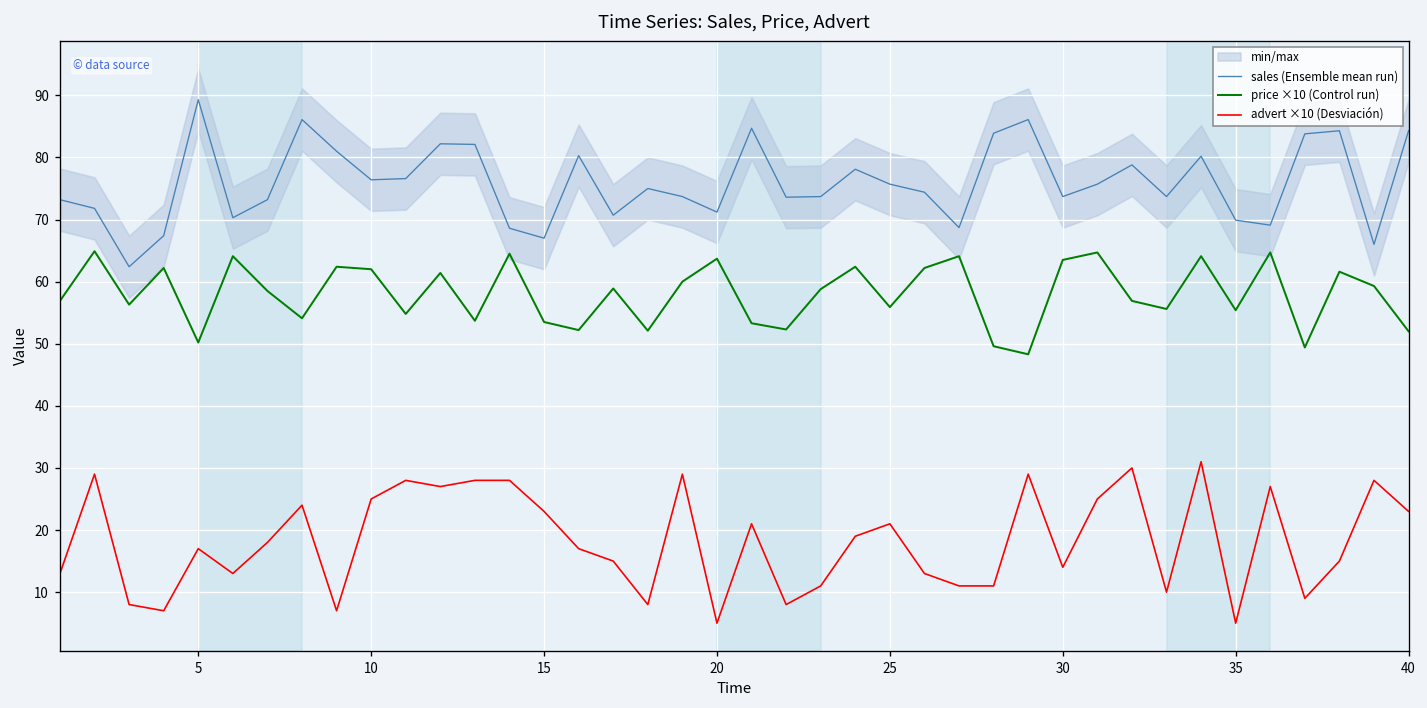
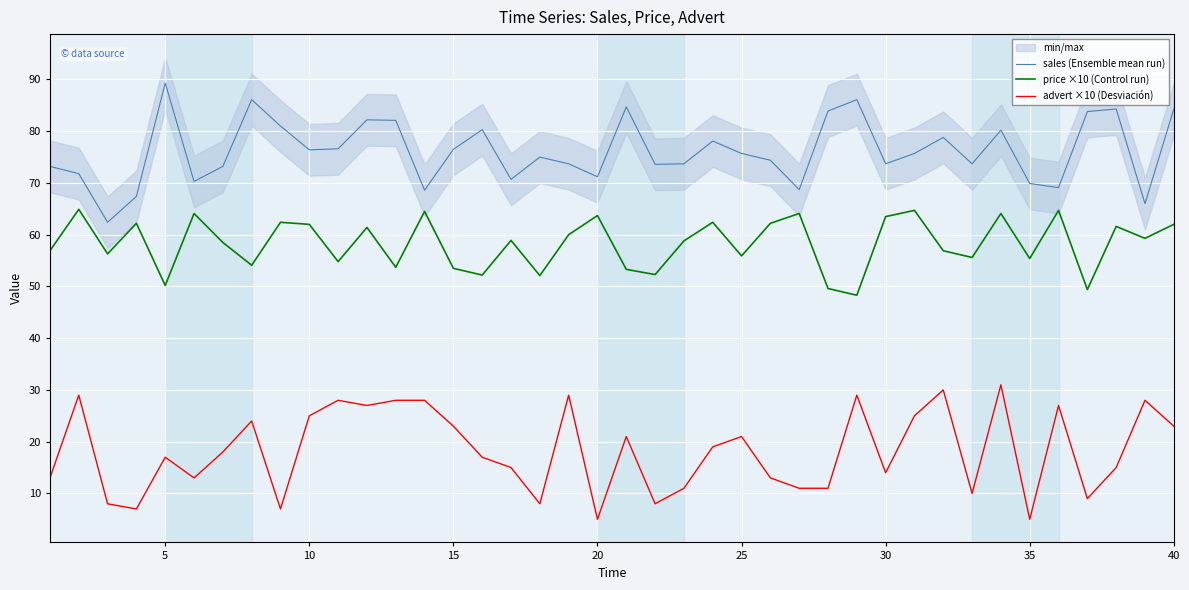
sales (Ensemble mean run), 15: 67 -> 77
price ×10 (Control run), 40: 52 -> 62
